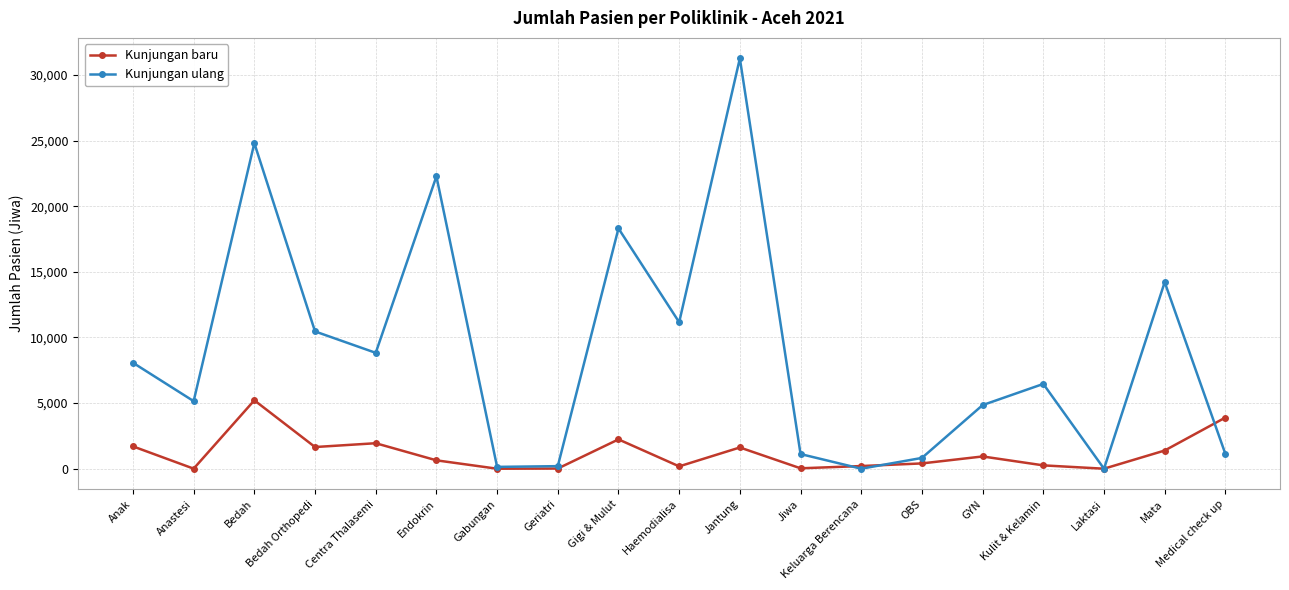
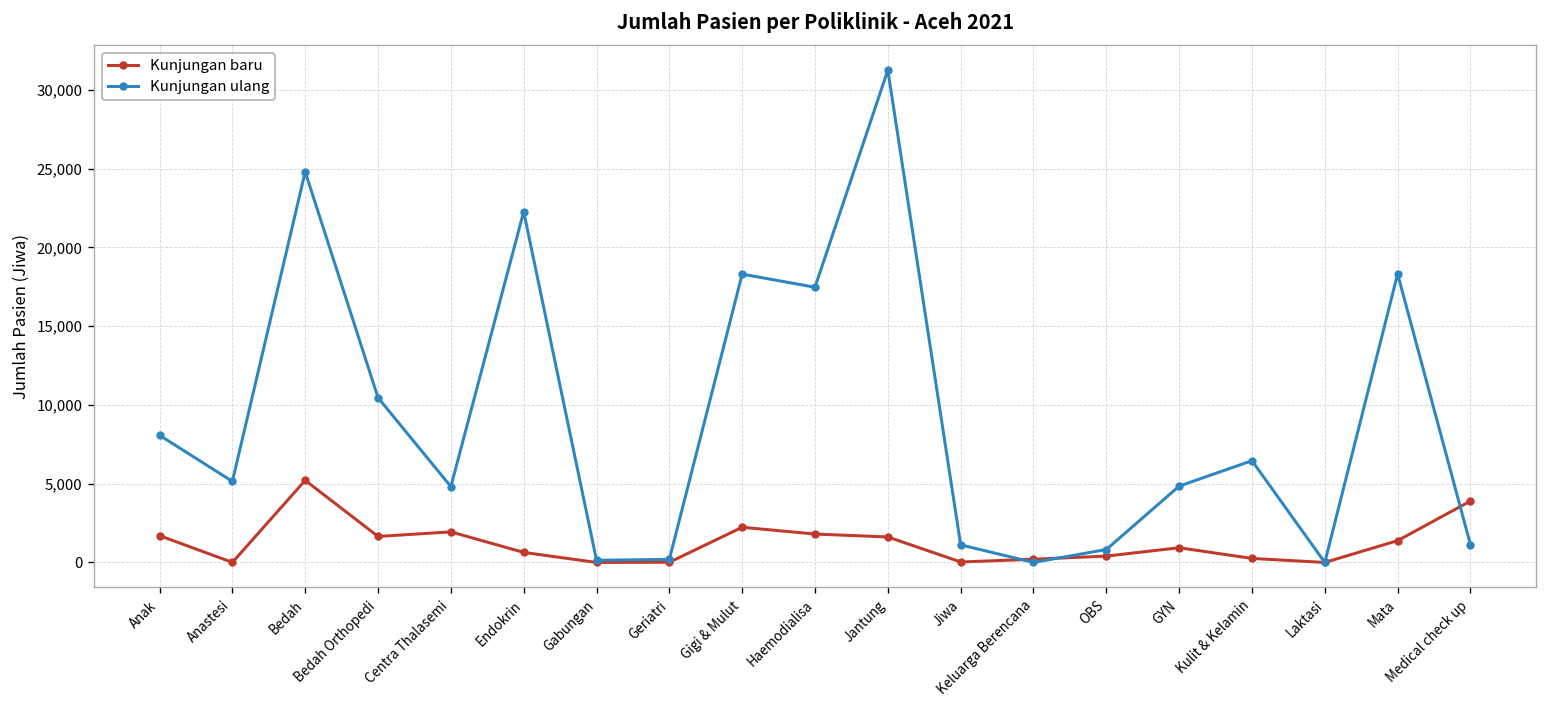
Kunjungan ulang, Centra Thalasemi: 8,800 -> 4,800
Kunjungan baru, Haemodialisa: 200 -> 1,800
Kunjungan ulang, Haemodialisa: 11,200 -> 17,500
Kunjungan ulang, Mata: 14,200 -> 18,300
